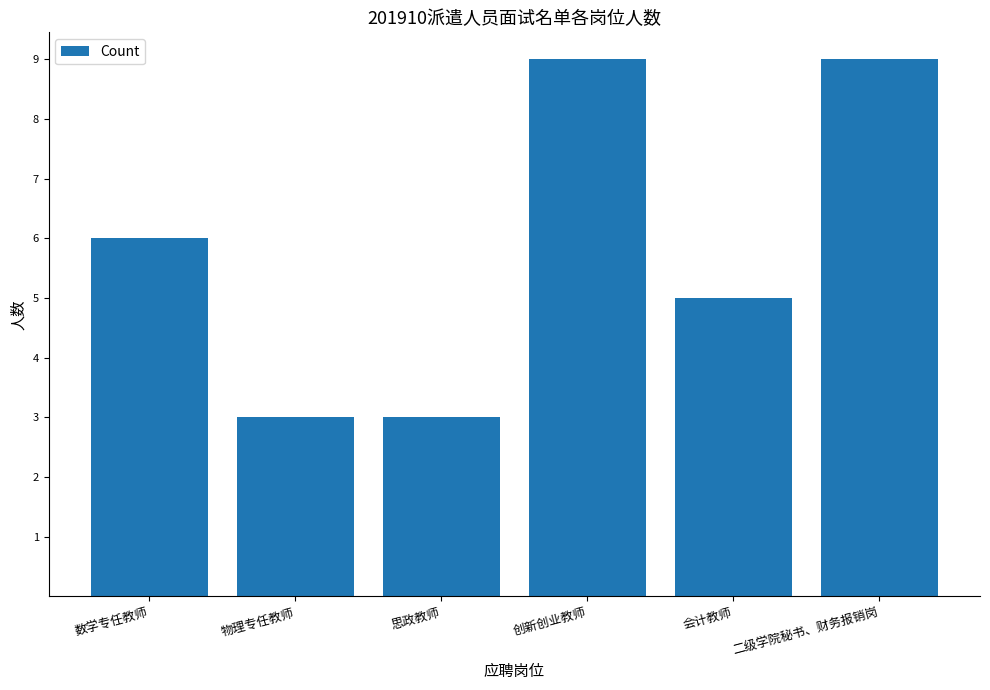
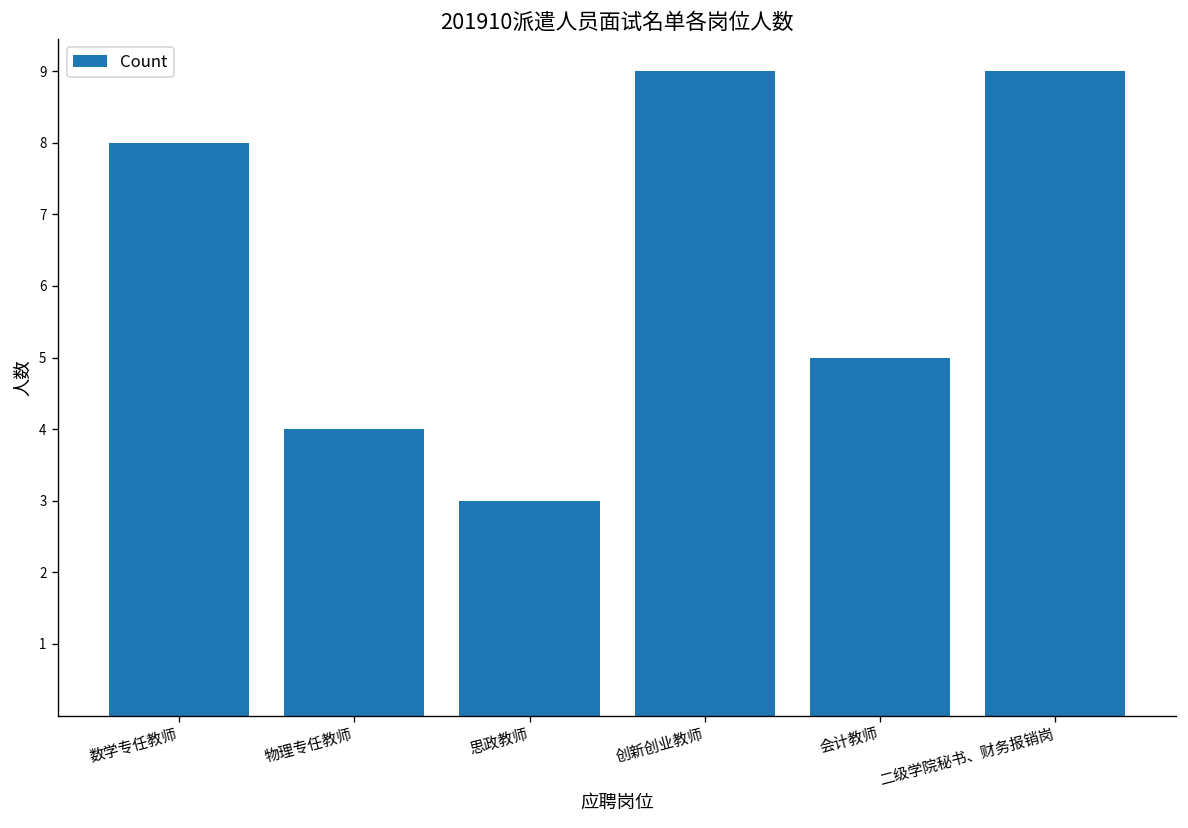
数学专任教师: 6 -> 8
物理专任教师: 3 -> 4
